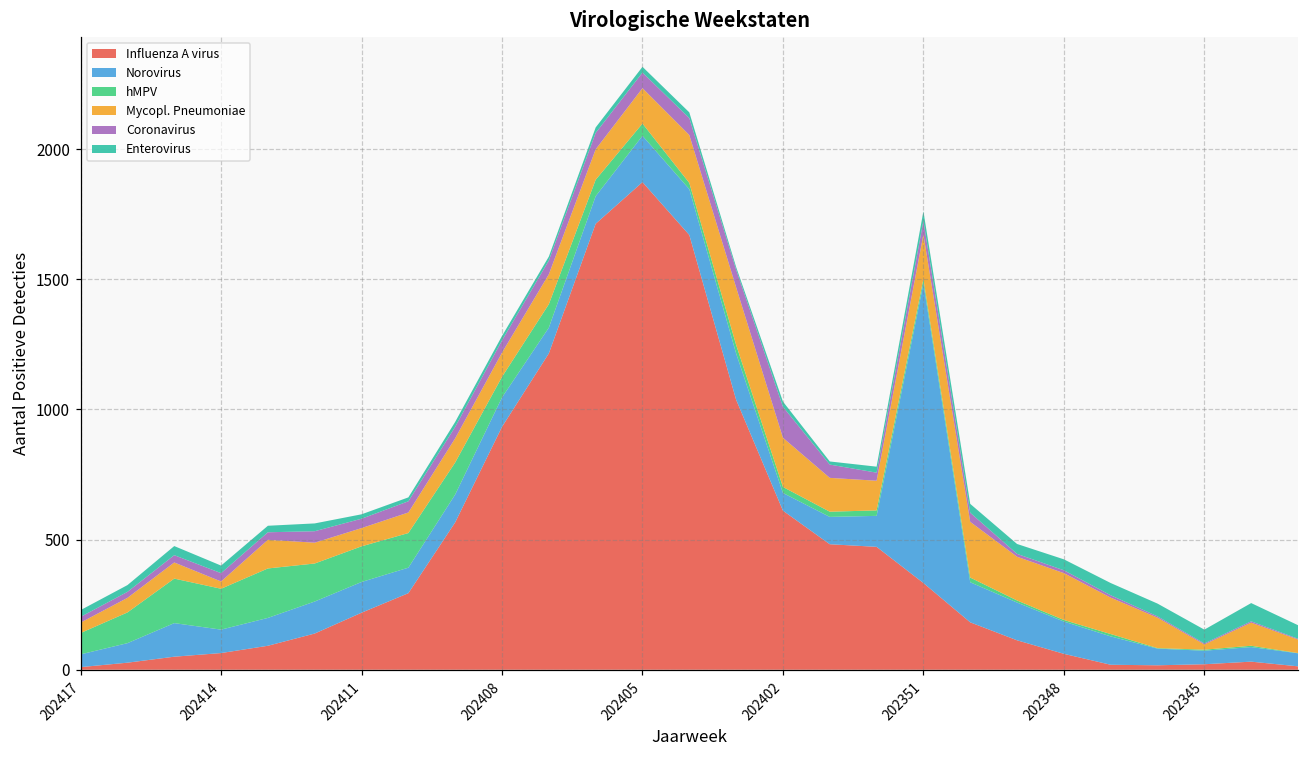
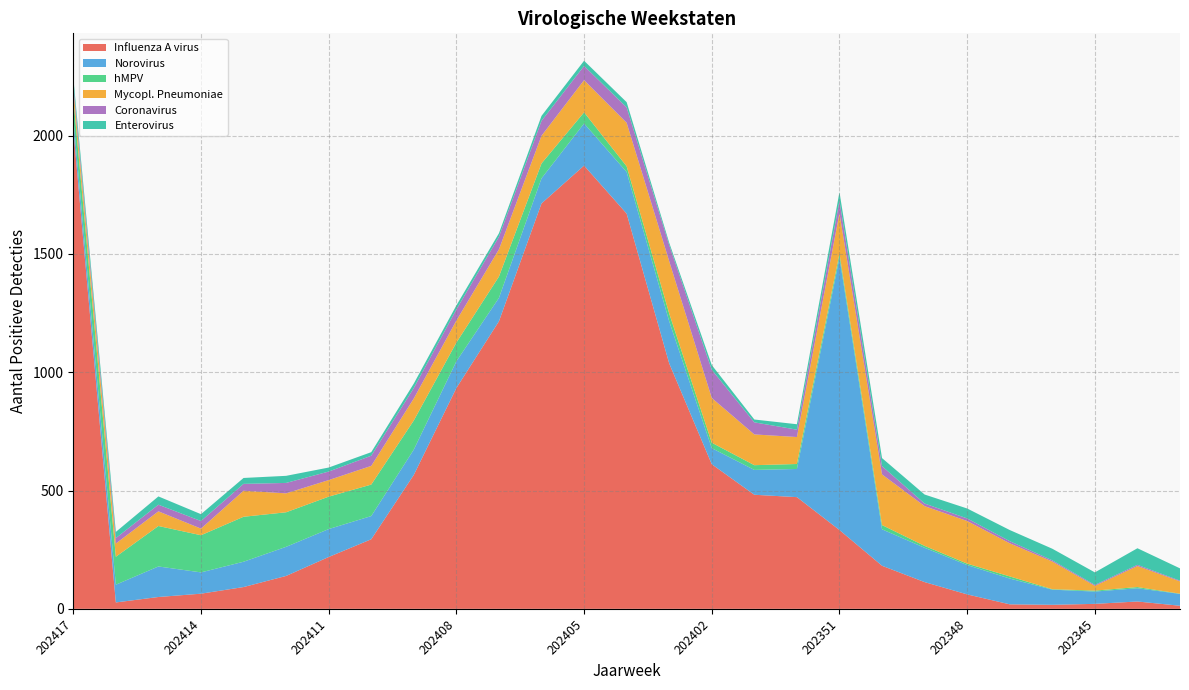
Influenza A virus, 202417: 10 -> 2030
